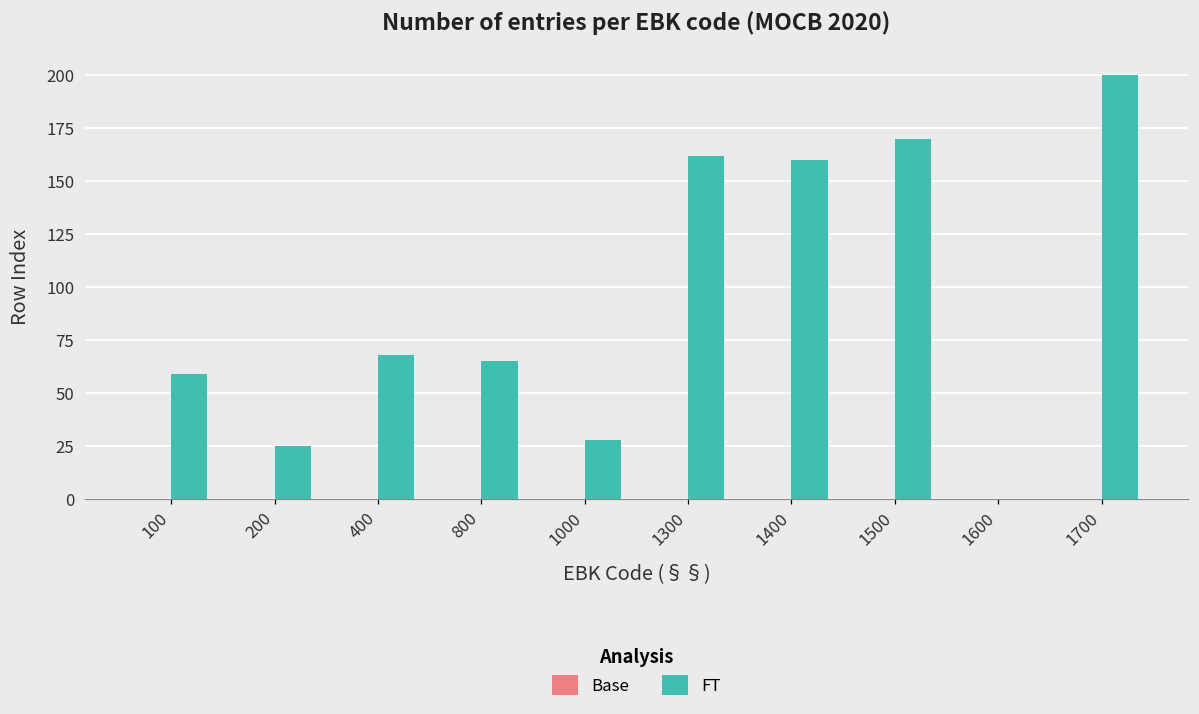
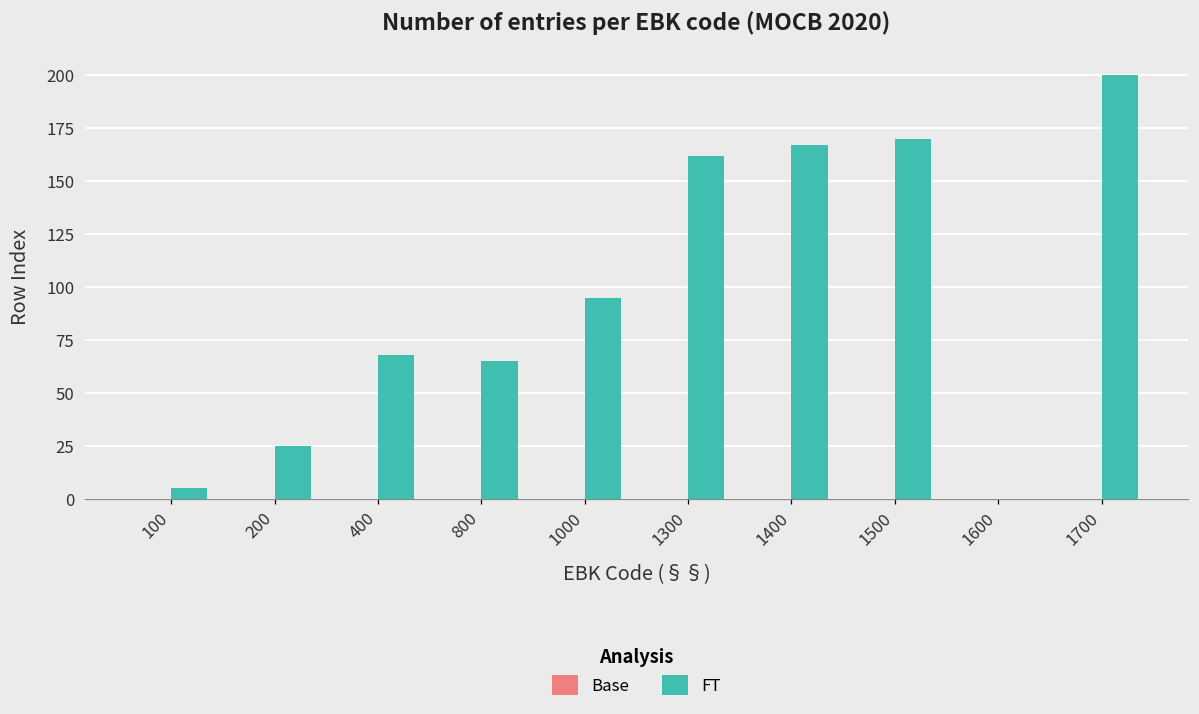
FT, 100: 59 -> 5
FT, 1000: 28 -> 95
FT, 1400: 160 -> 167
